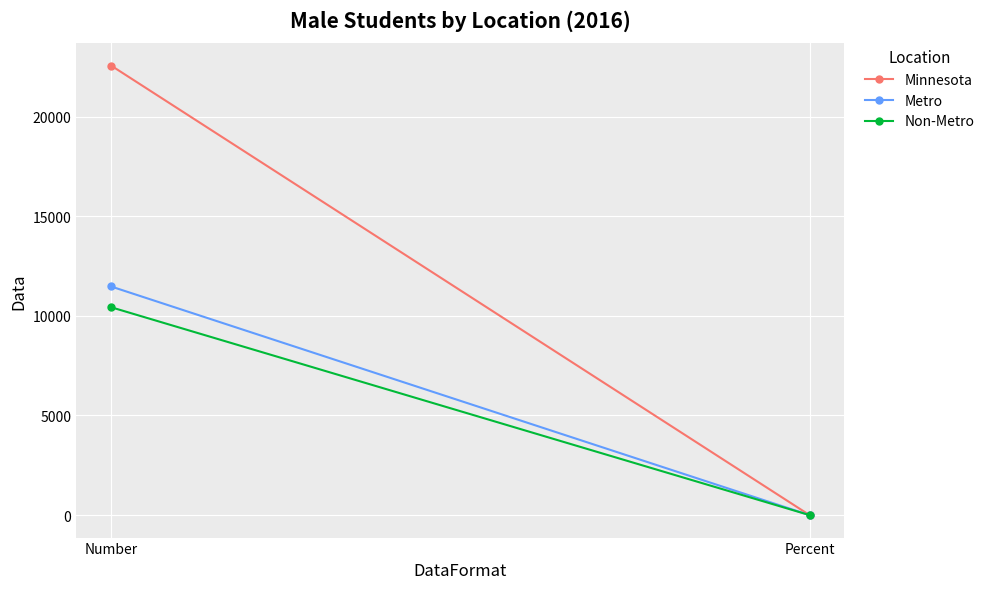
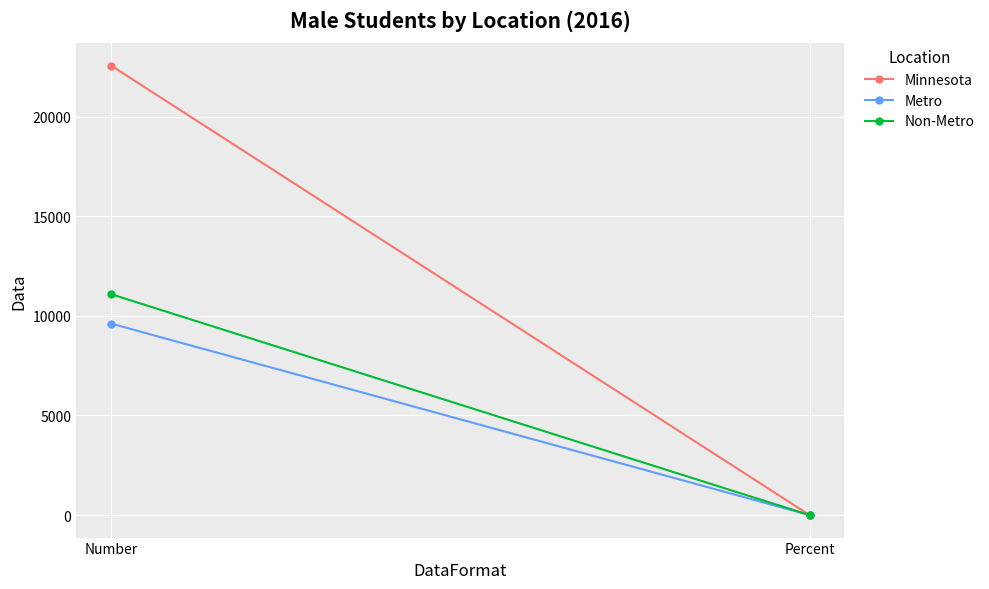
Metro, Number: 11500 -> 9600
Non-Metro, Number: 10400 -> 11100
